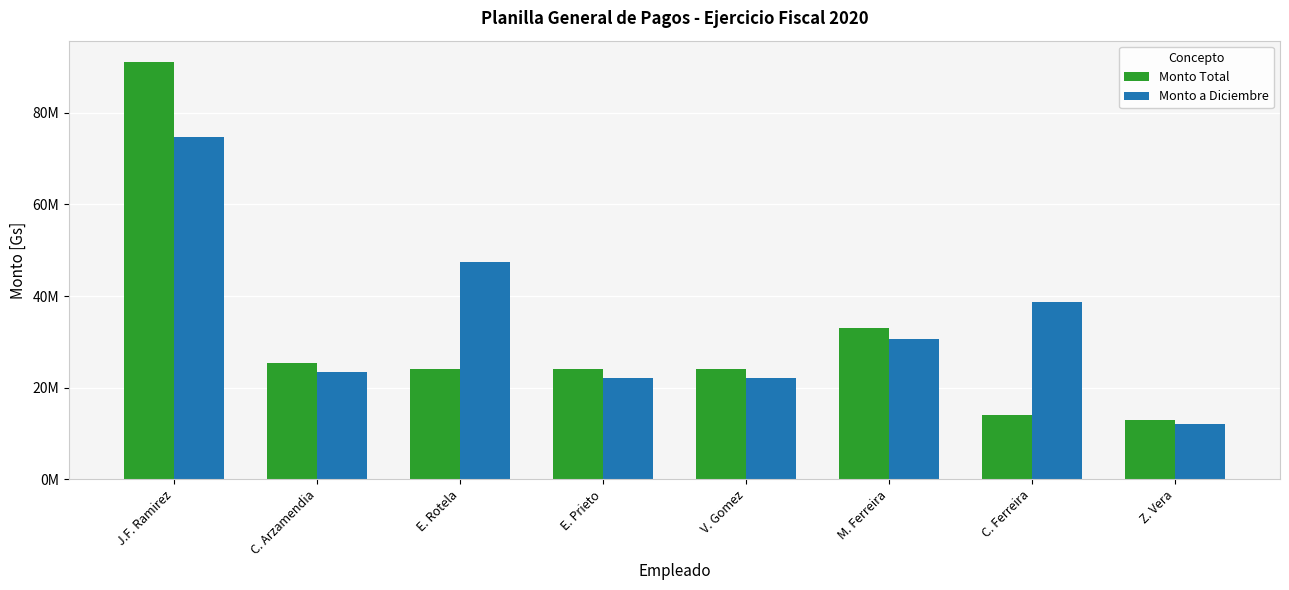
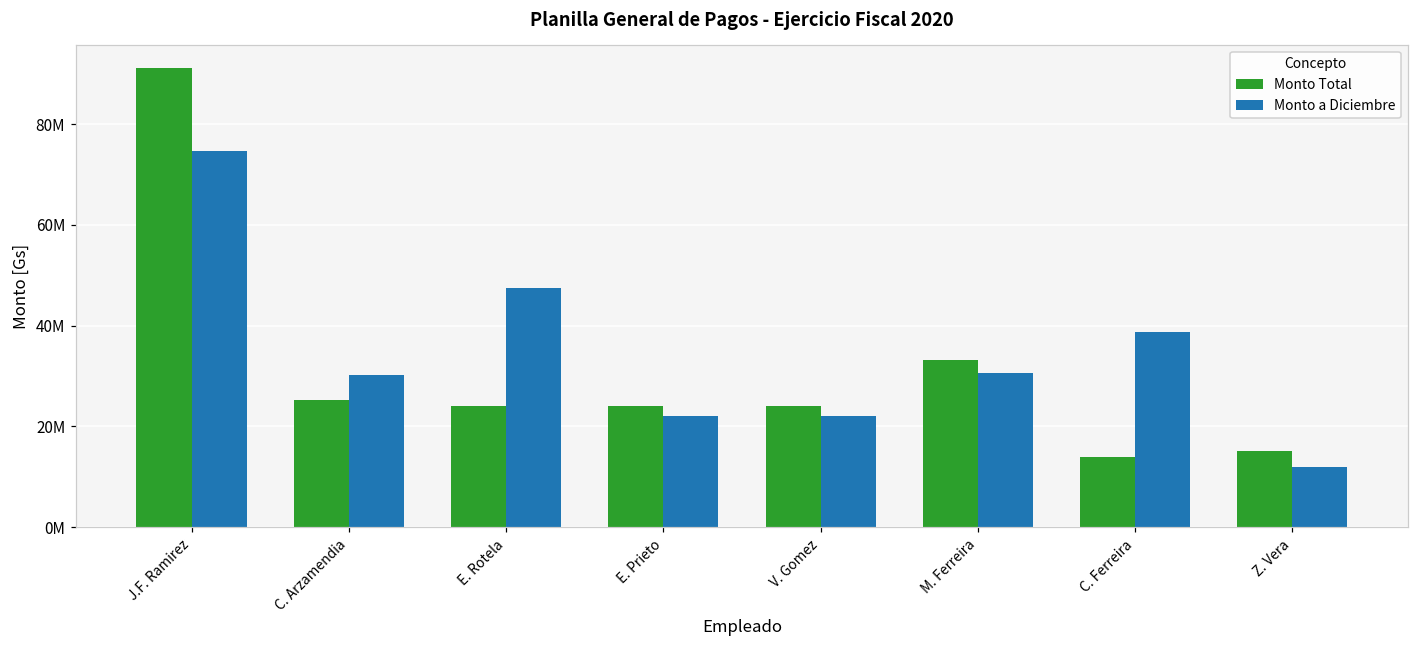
Monto a Diciembre, C. Arzamendia: 23000000 -> 30000000
Monto Total, Z. Vera: 13000000 -> 15000000
